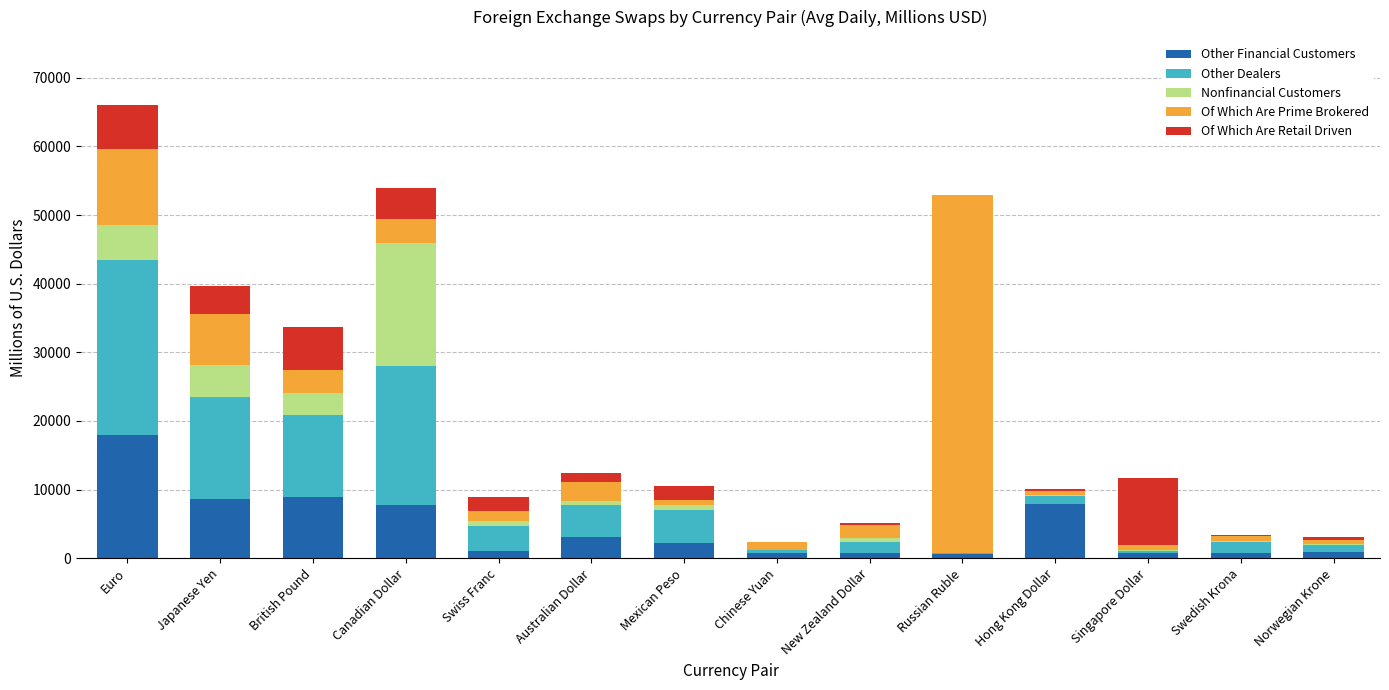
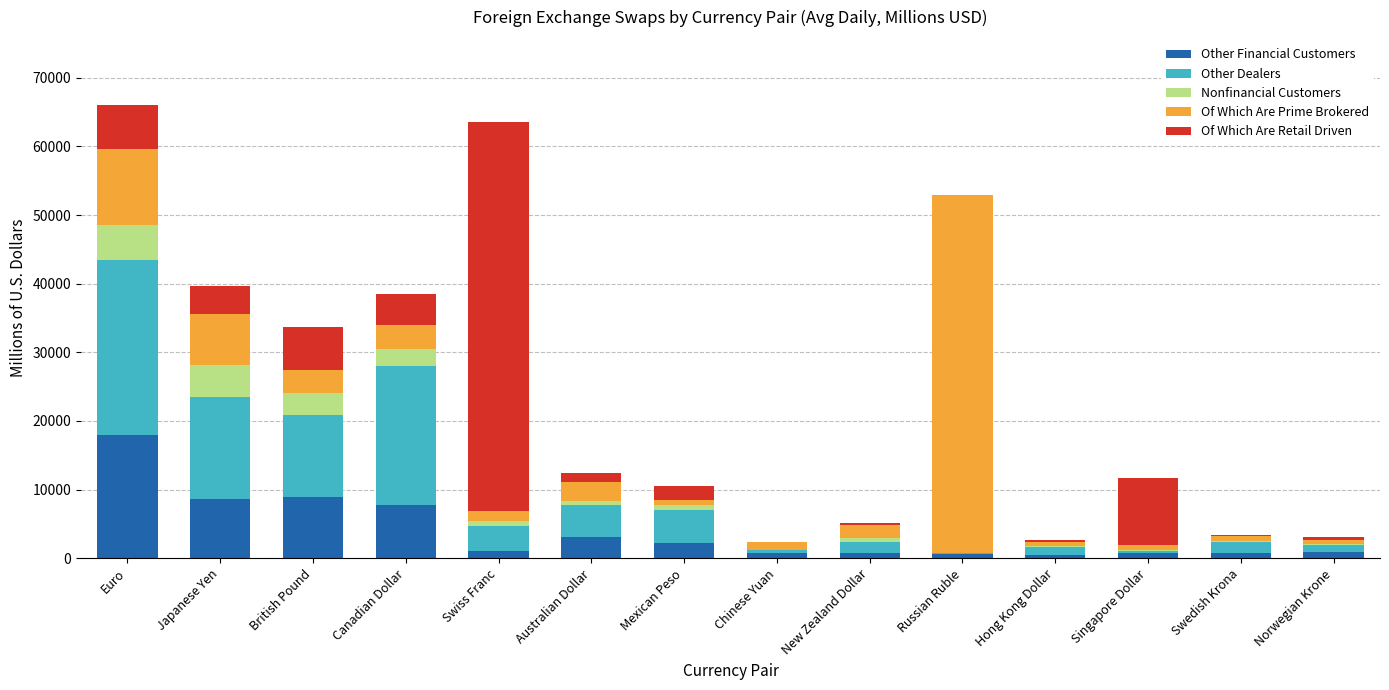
Nonfinancial Customers, Canadian Dollar: 18000 -> 2000
Of Which Are Retail Driven, Swiss Franc: 2000 -> 57000
Other Financial Customers, Hong Kong Dollar: 8000 -> 0
